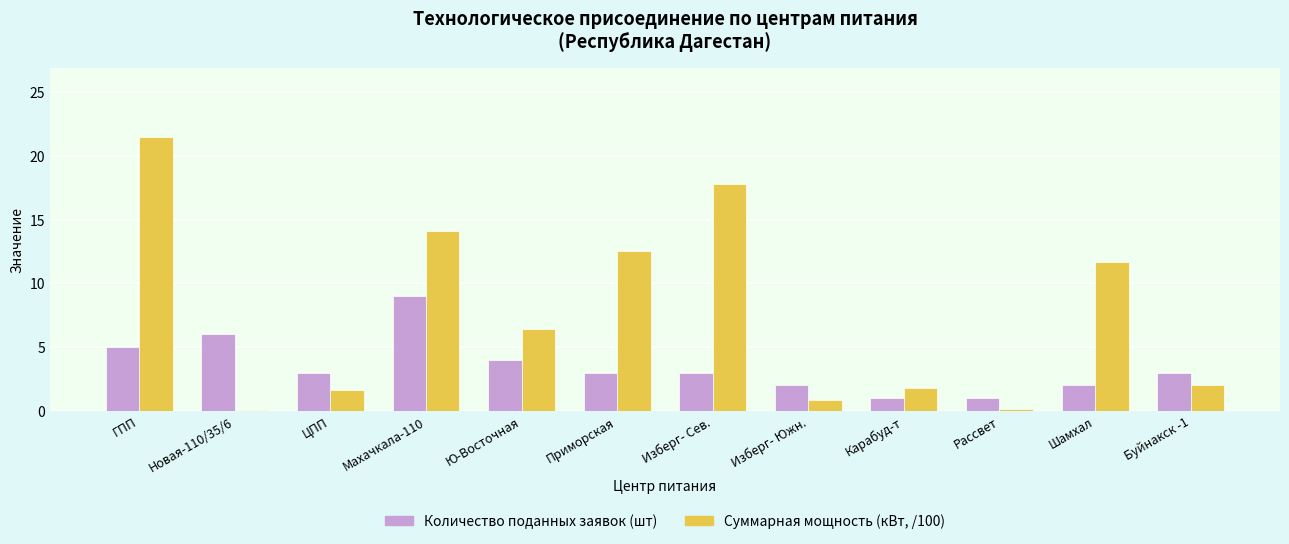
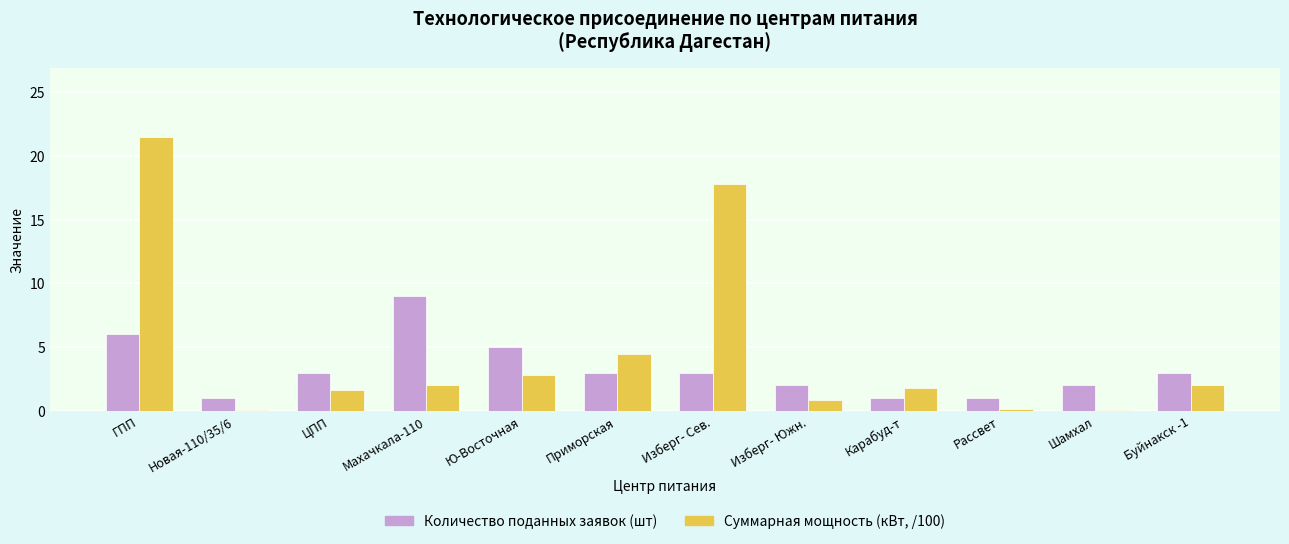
Количество поданных заявок (шт), ГПП: 5 -> 6
Количество поданных заявок (шт), Новая-110/35/6: 6 -> 1
Суммарная мощность (кВт, /100), Махачкала-110: 14.1 -> 2.0
Количество поданных заявок (шт), Ю-Восточная: 4 -> 5
Суммарная мощность (кВт, /100), Ю-Восточная: 6.5 -> 2.8
Суммарная мощность (кВт, /100), Приморская: 12.5 -> 4.4
Суммарная мощность (кВт, /100), Шамхал: 11.7 -> 0.1
